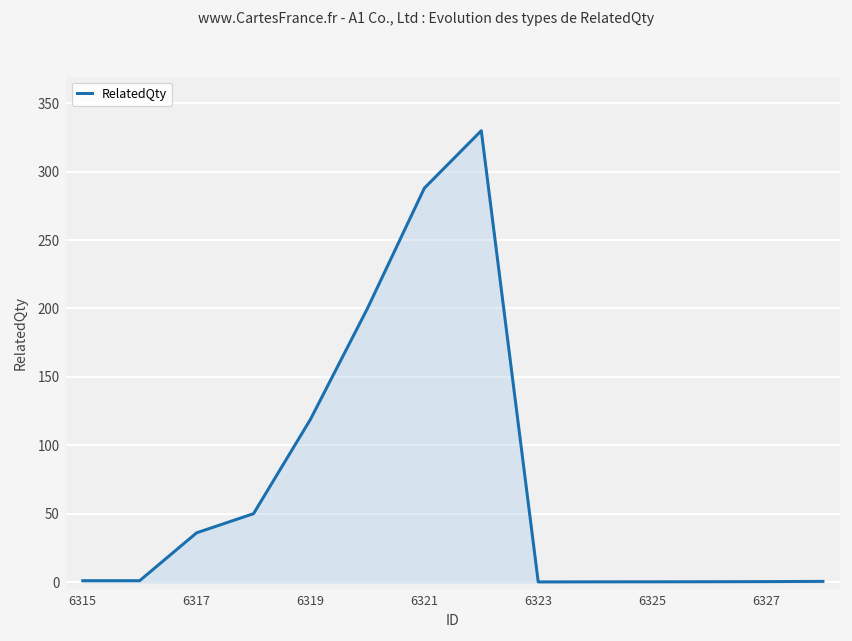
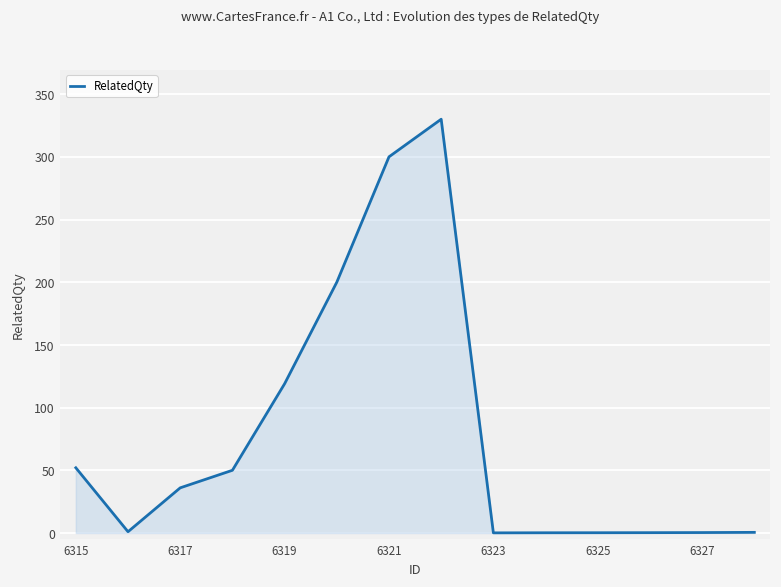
6315: 1 -> 52
6321: 288 -> 300
